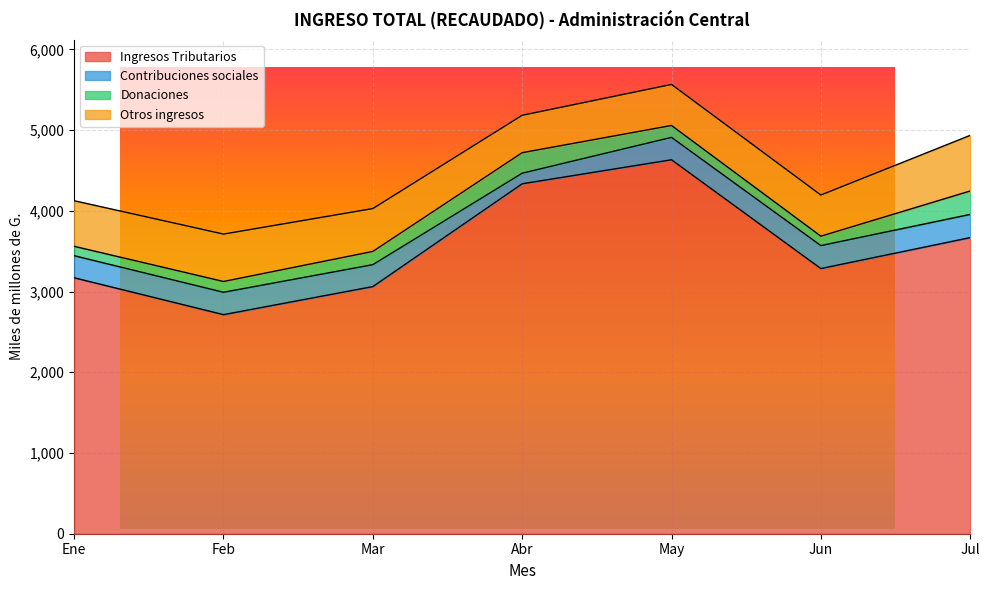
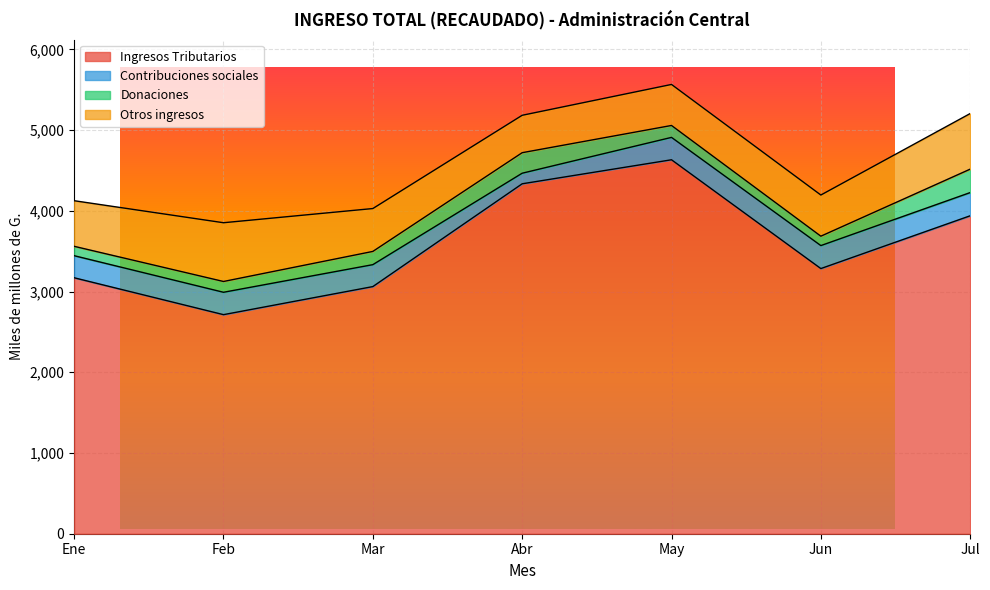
Otros ingresos, Feb: 600 -> 700
Ingresos Tributarios, Jul: 3,700 -> 3,900
